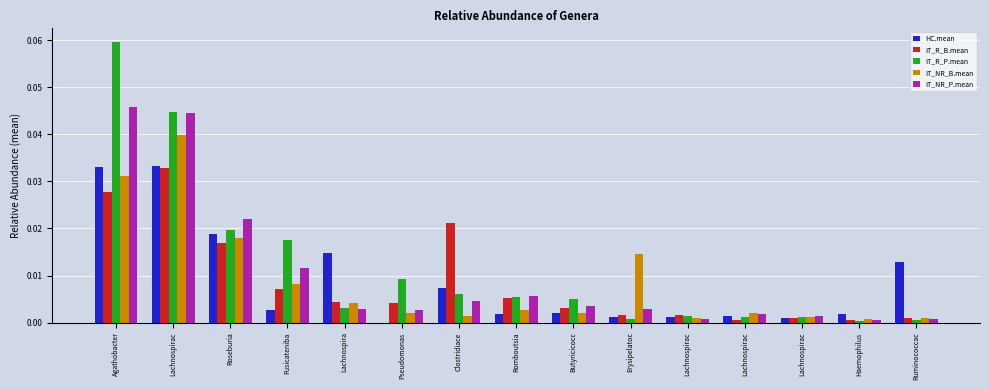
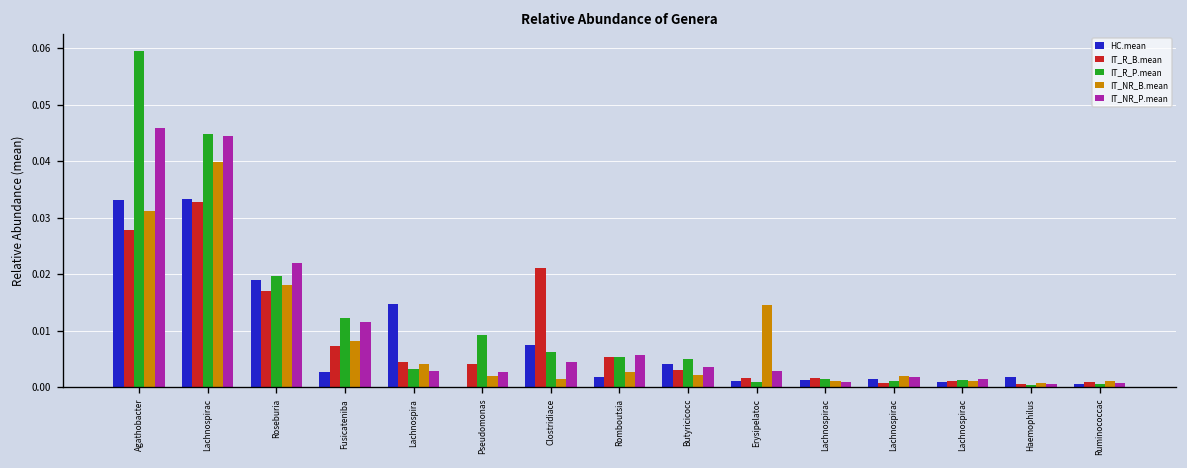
IT_R_P.mean, Fusicateniba: 0.018 -> 0.012
HC.mean, Butyricicocc: 0.002 -> 0.004
HC.mean, Ruminococcac: 0.013 -> 0.001
